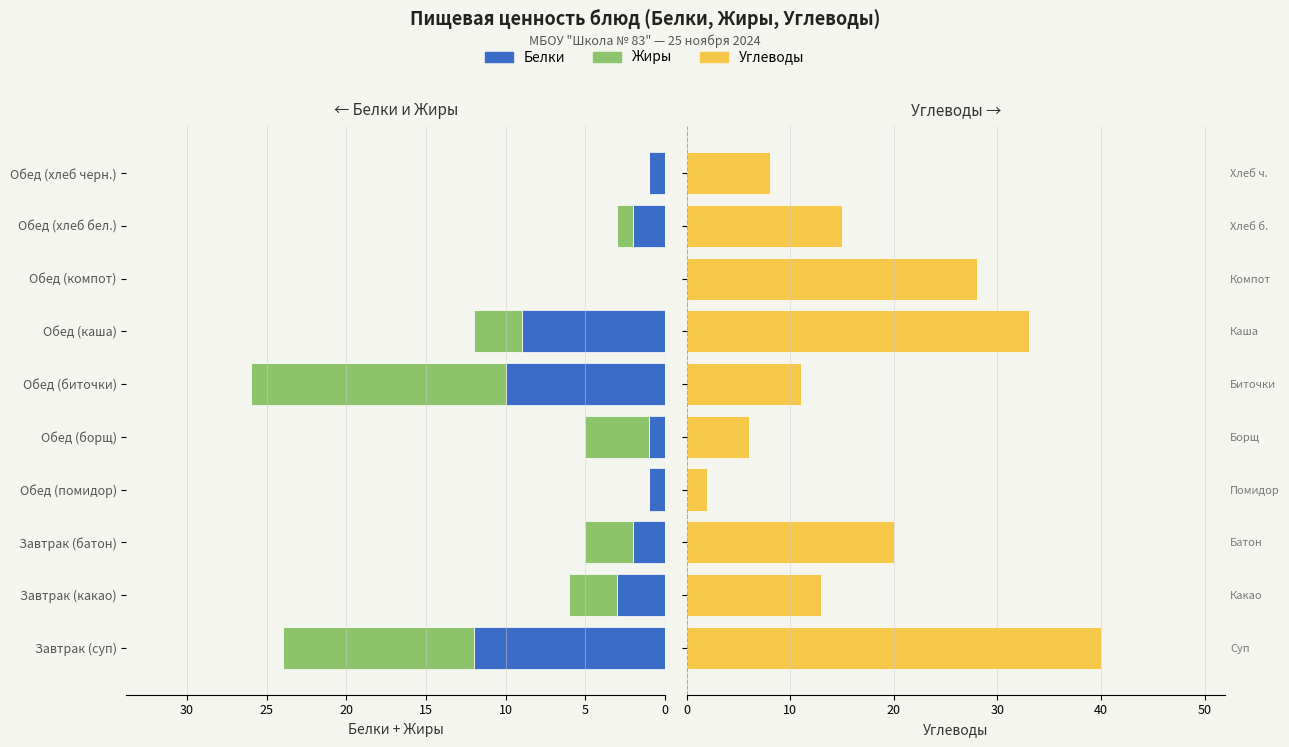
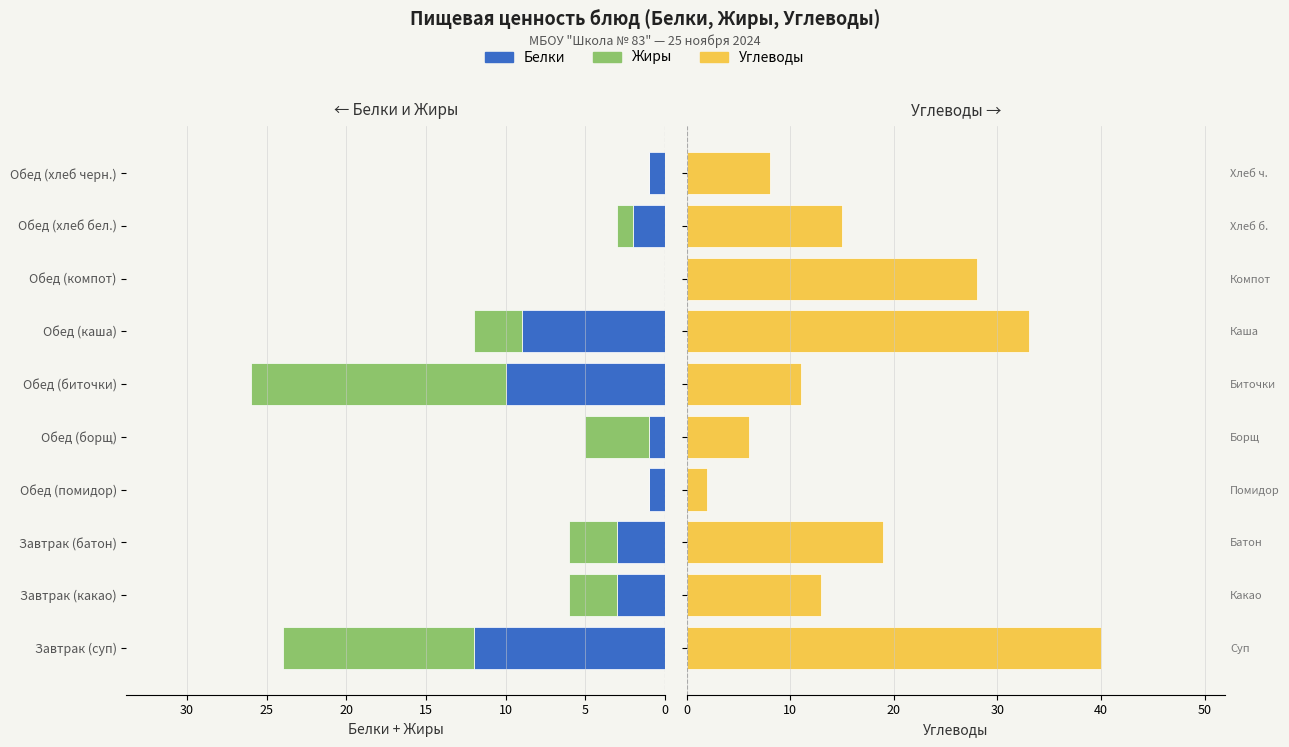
← Белки и Жиры, Белки, Завтрак (батон): 2 -> 3
Углеводы →, Батон: 20 -> 19
